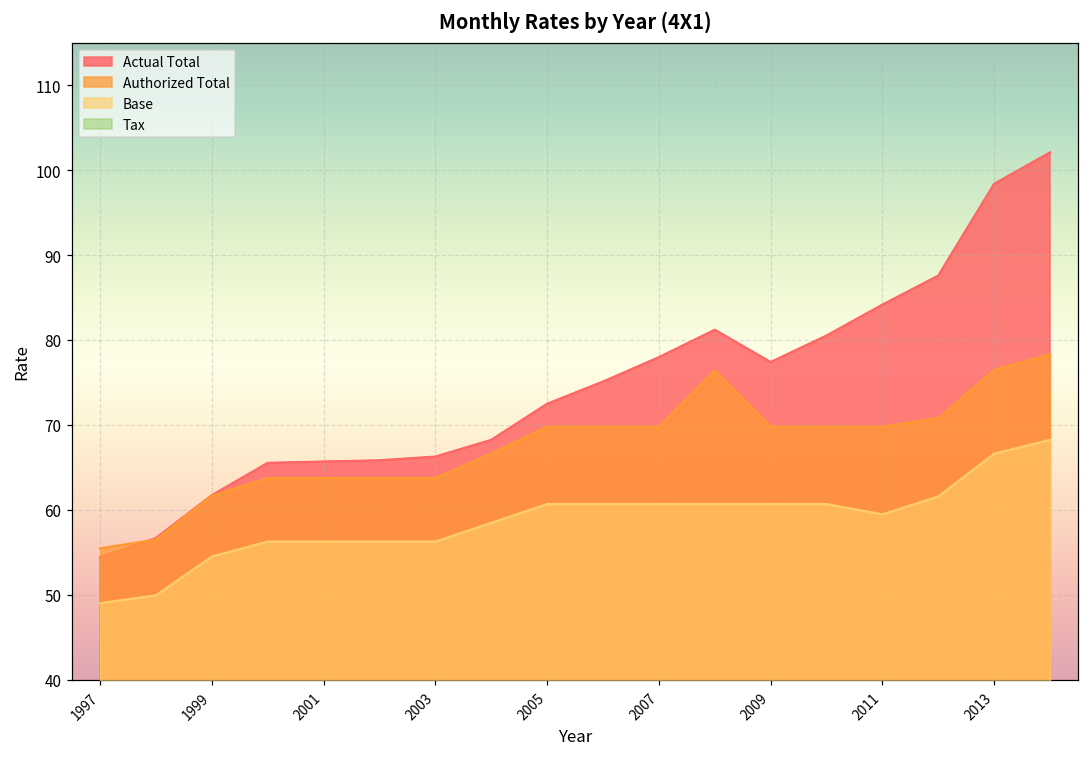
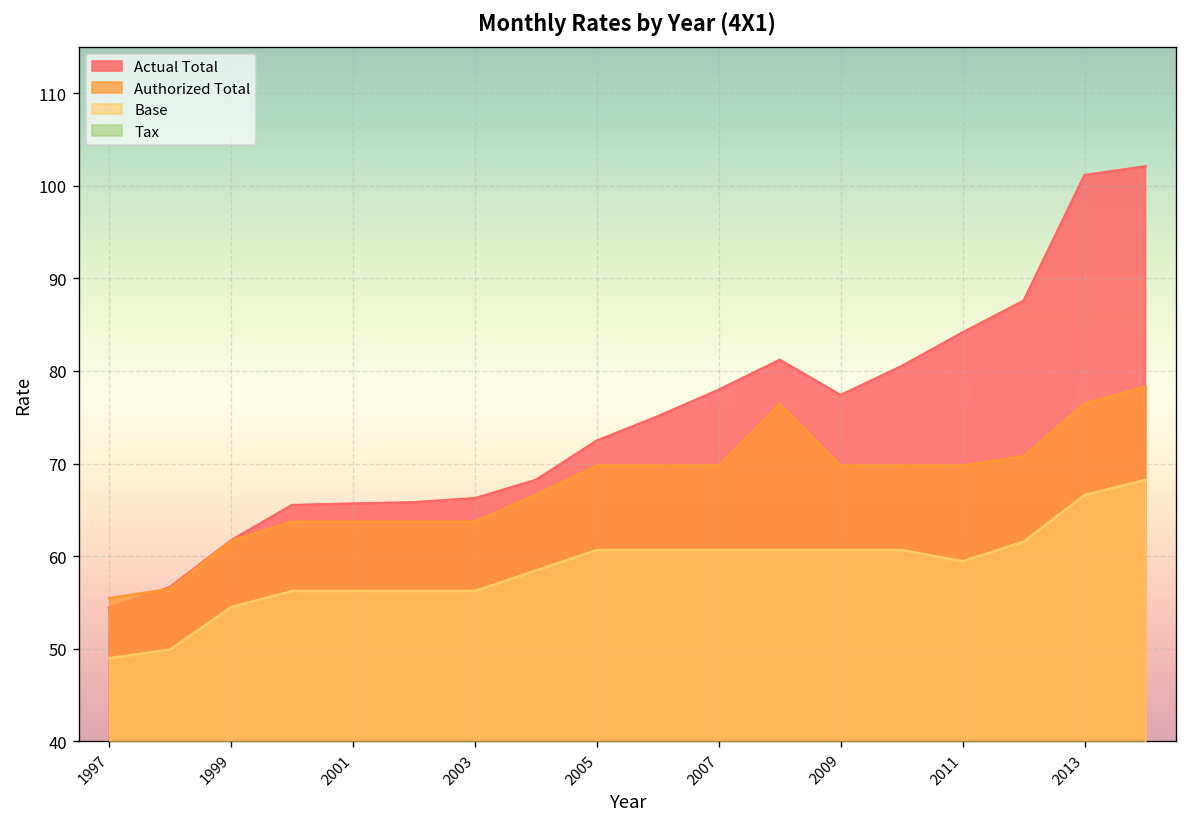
Actual Total, 2013: 98 -> 101
